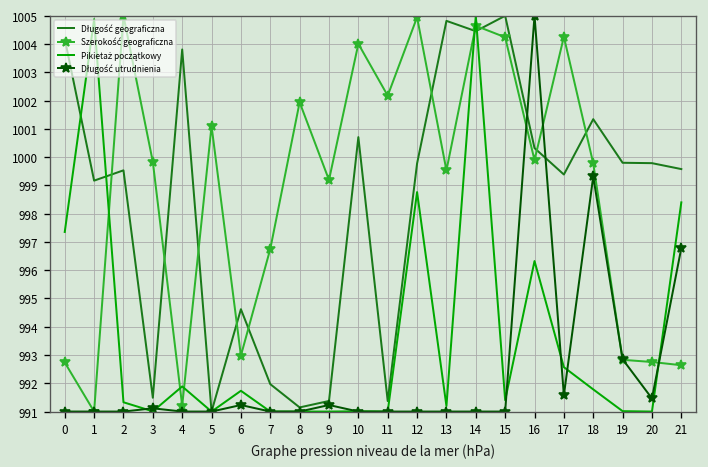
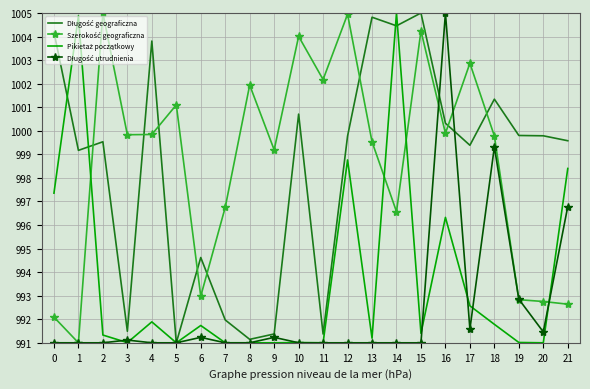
Szerokość geograficzna, 0: 992.7 -> 992.1
Szerokość geograficzna, 4: 991.2 -> 999.8
Szerokość geograficzna, 14: 1004.6 -> 996.6
Szerokość geograficzna, 17: 1004.3 -> 1002.9
